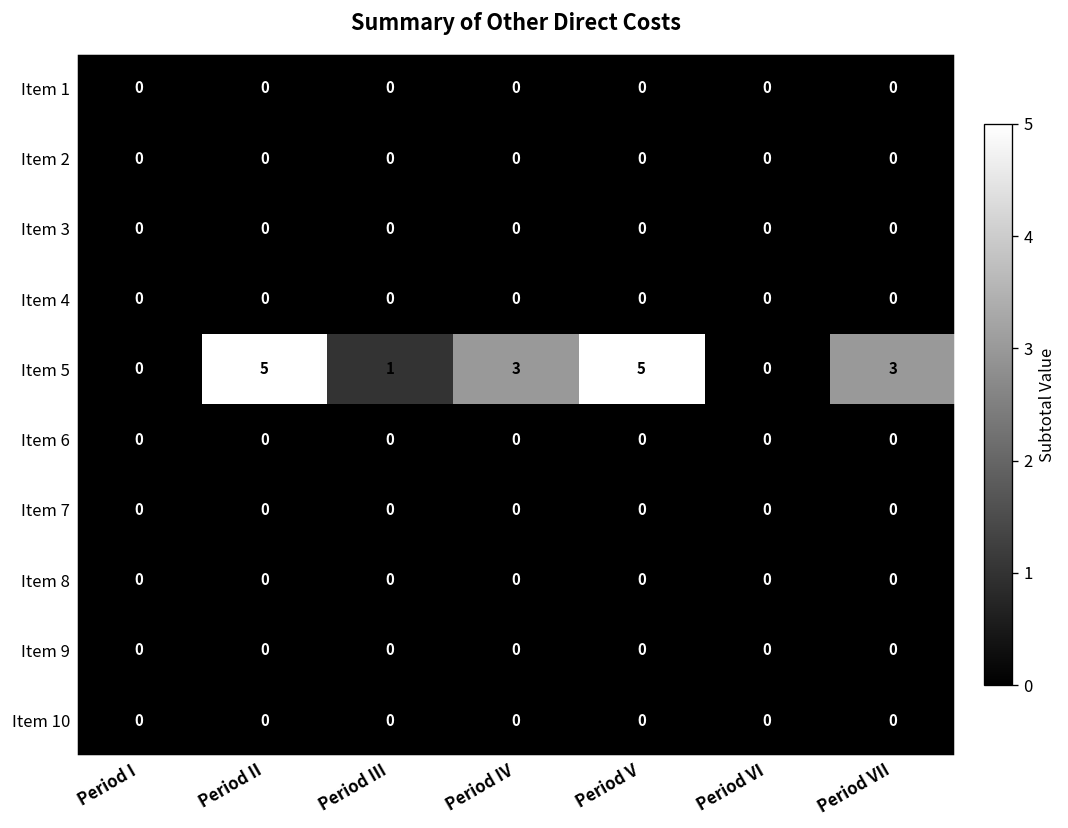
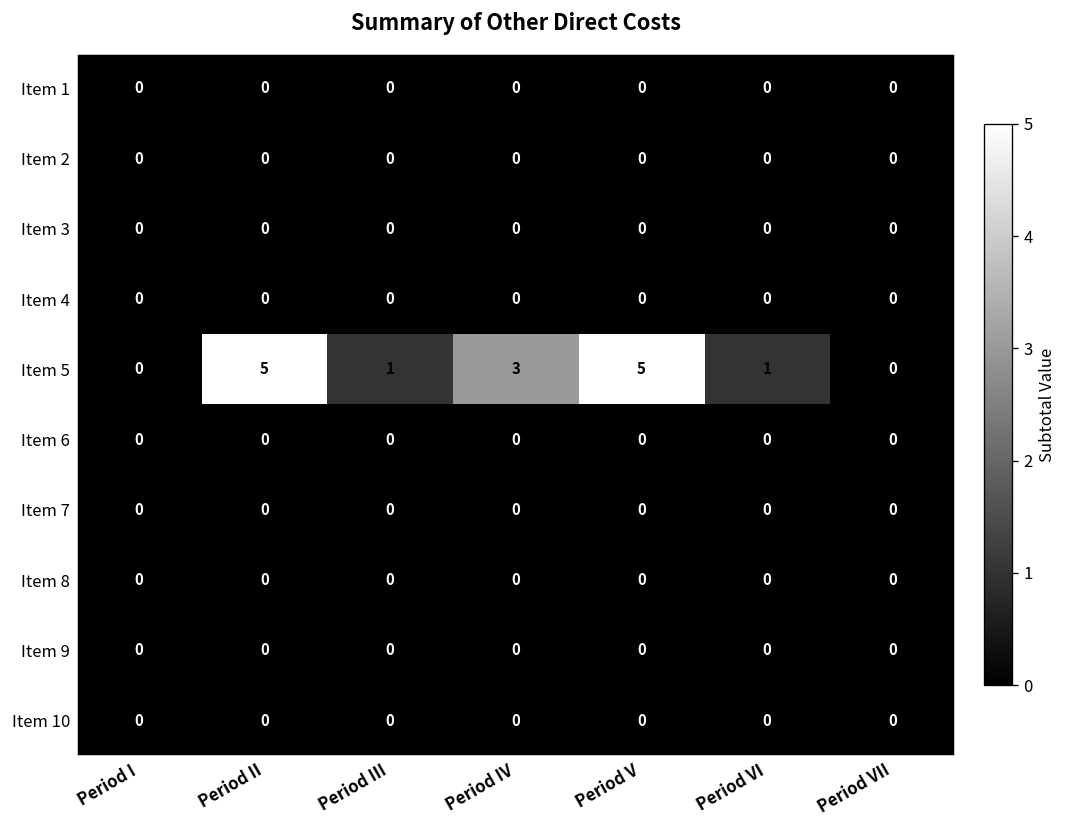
Item 5, Period VI: 0 -> 1
Item 5, Period VII: 3 -> 0
